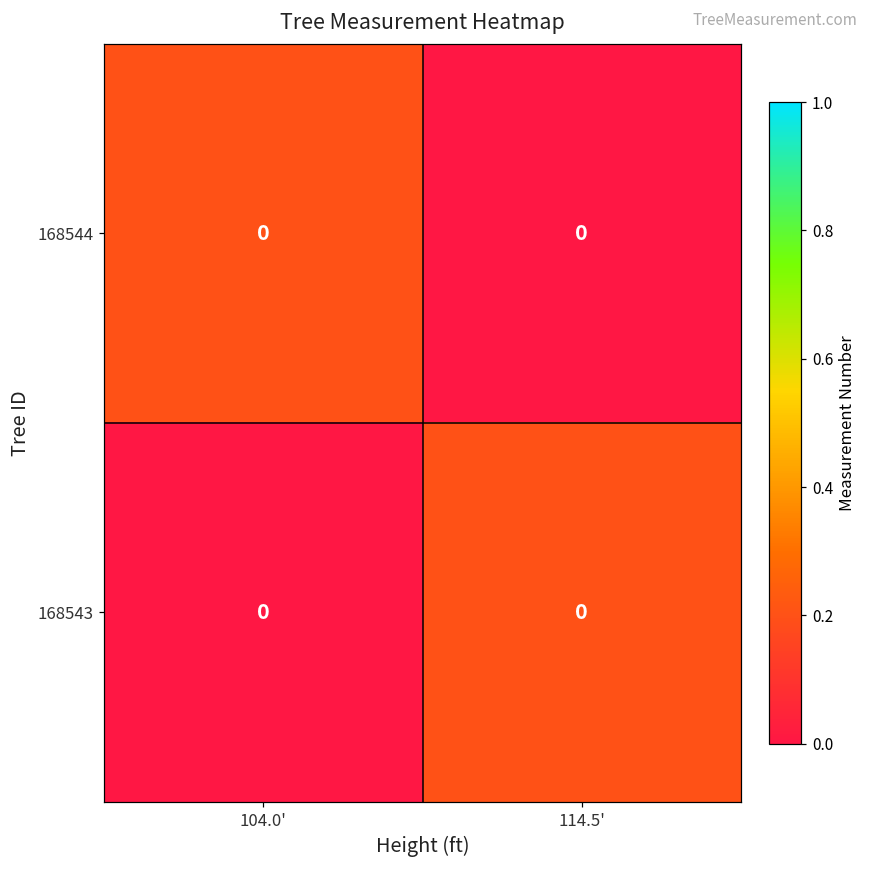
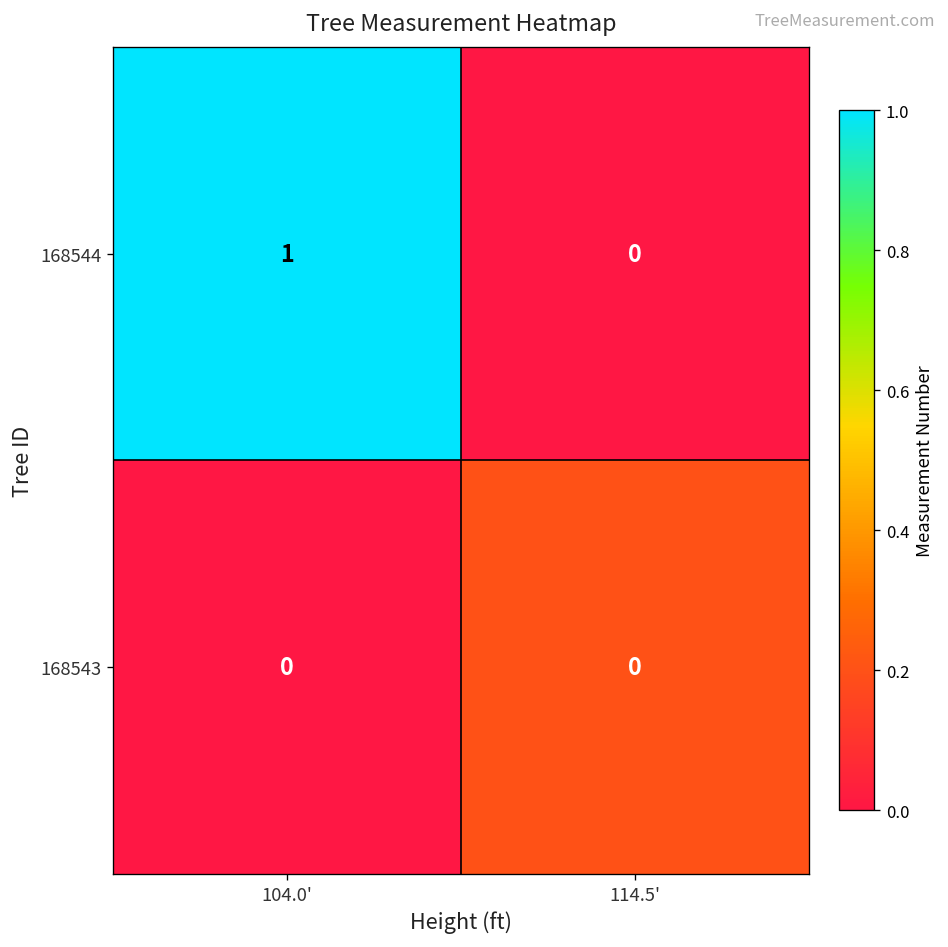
168544, 104.0': 0 -> 1
